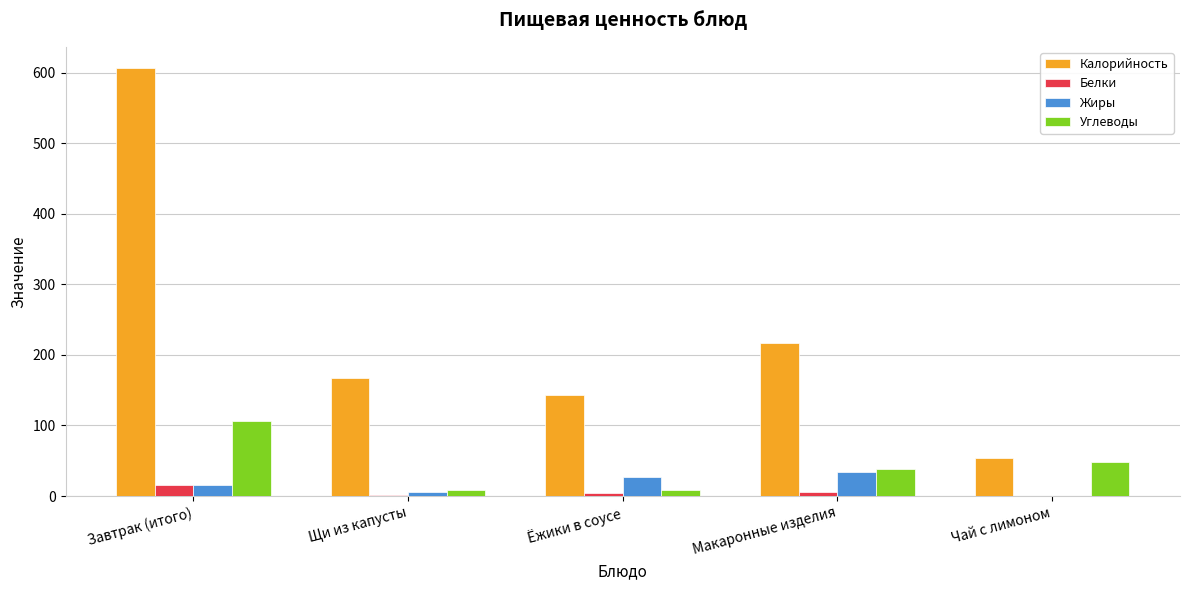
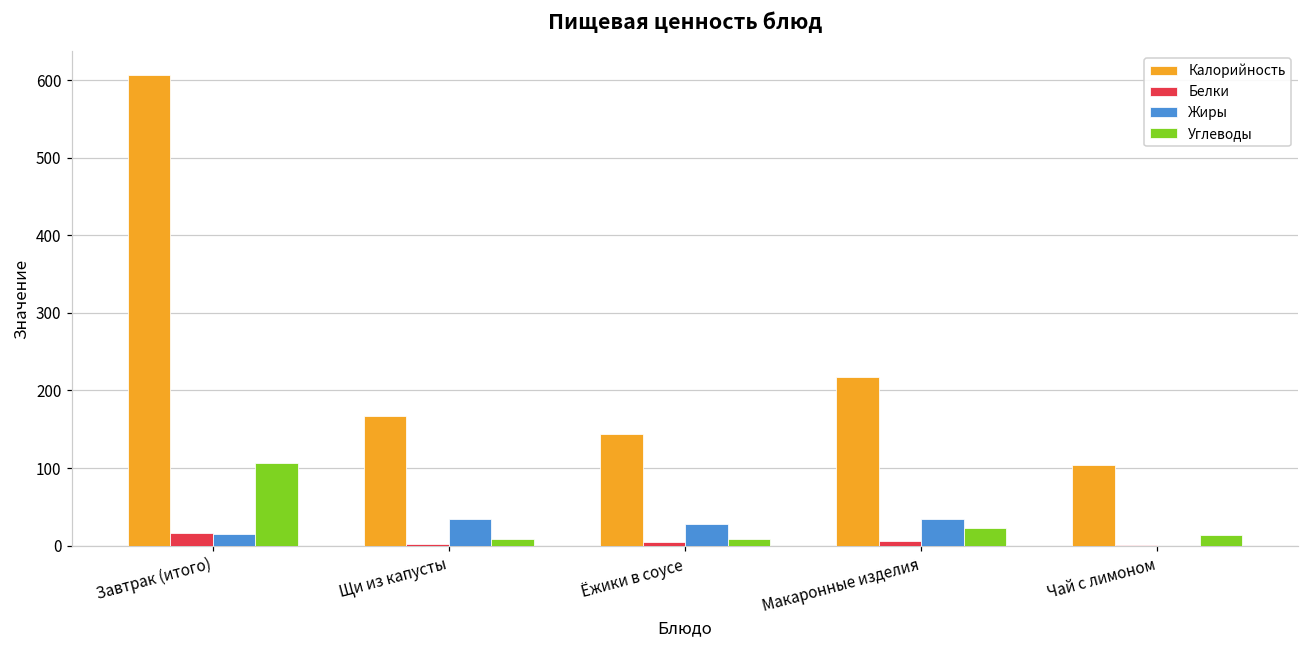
Жиры, Щи из капусты: 10 -> 30
Углеводы, Макаронные изделия: 40 -> 20
Калорийность, Чай с лимоном: 50 -> 100
Углеводы, Чай с лимоном: 50 -> 10
